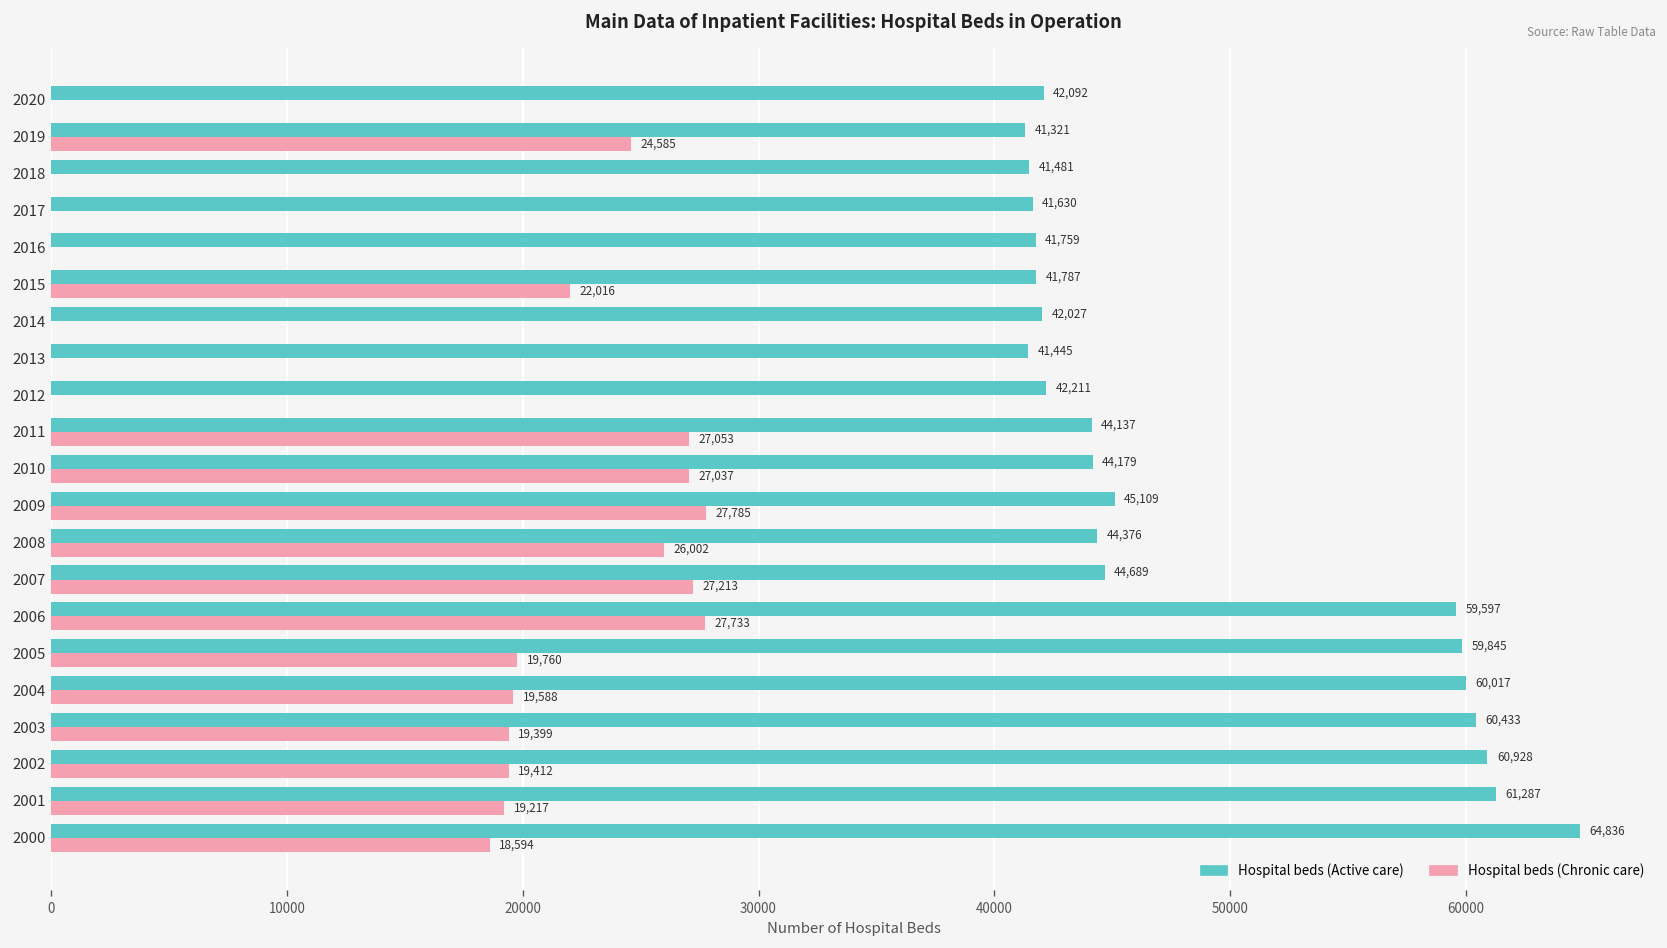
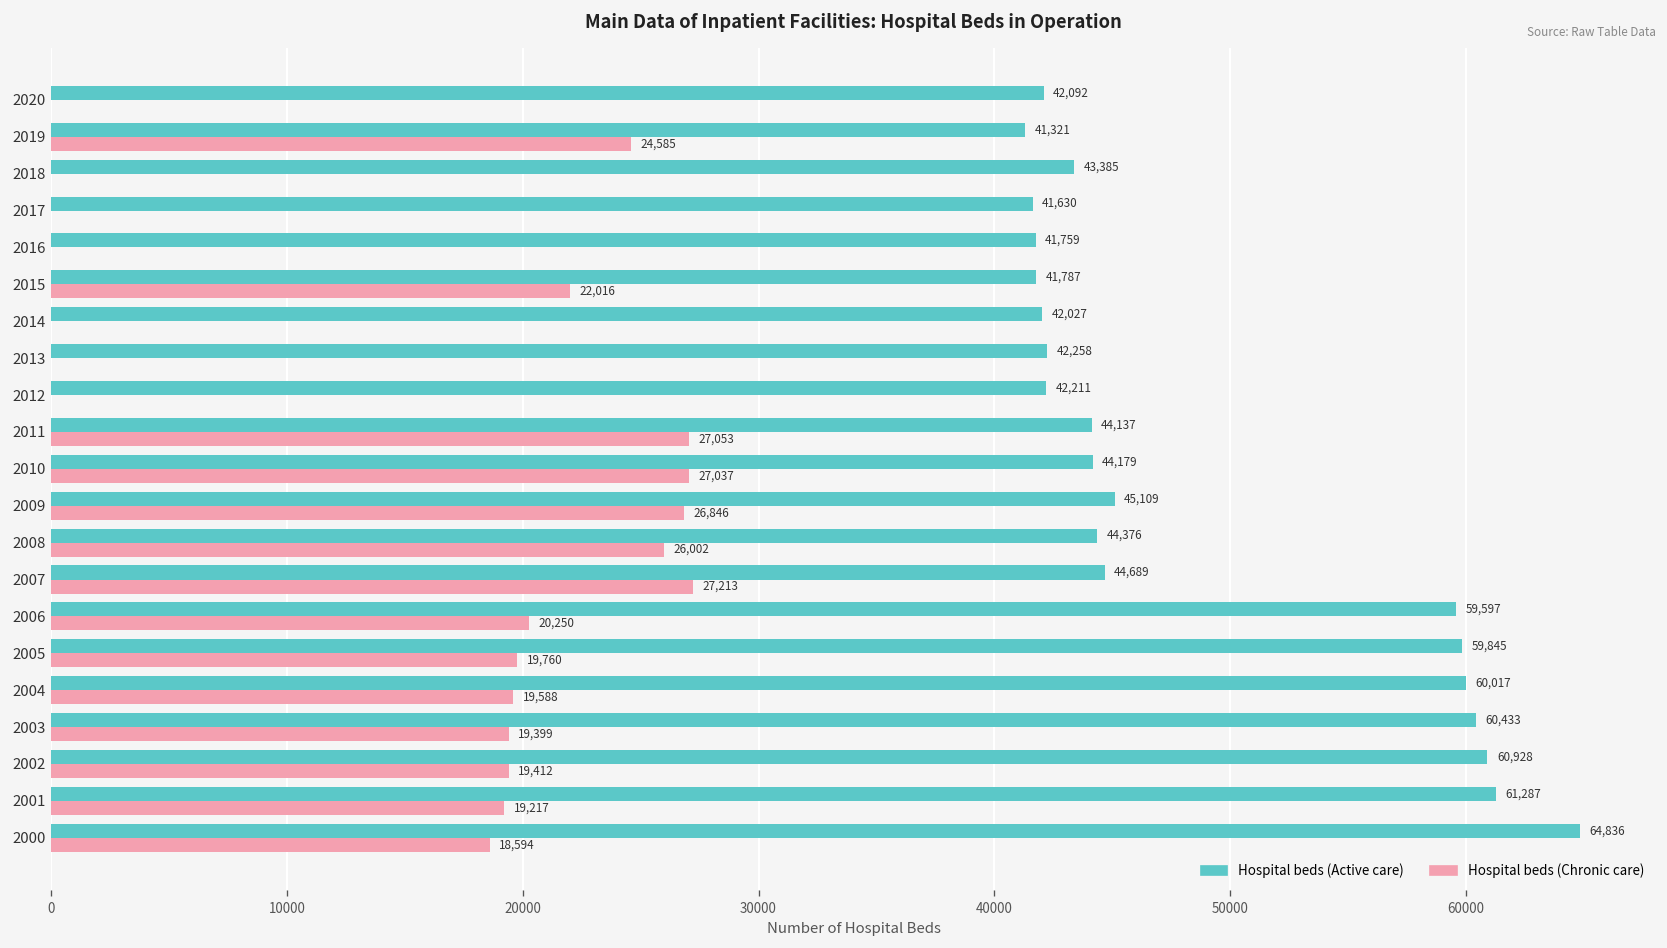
Hospital beds (Active care), 2018: 41,481 -> 43,385
Hospital beds (Active care), 2013: 41,445 -> 42,258
Hospital beds (Chronic care), 2009: 27,785 -> 26,846
Hospital beds (Chronic care), 2006: 27,733 -> 20,250
